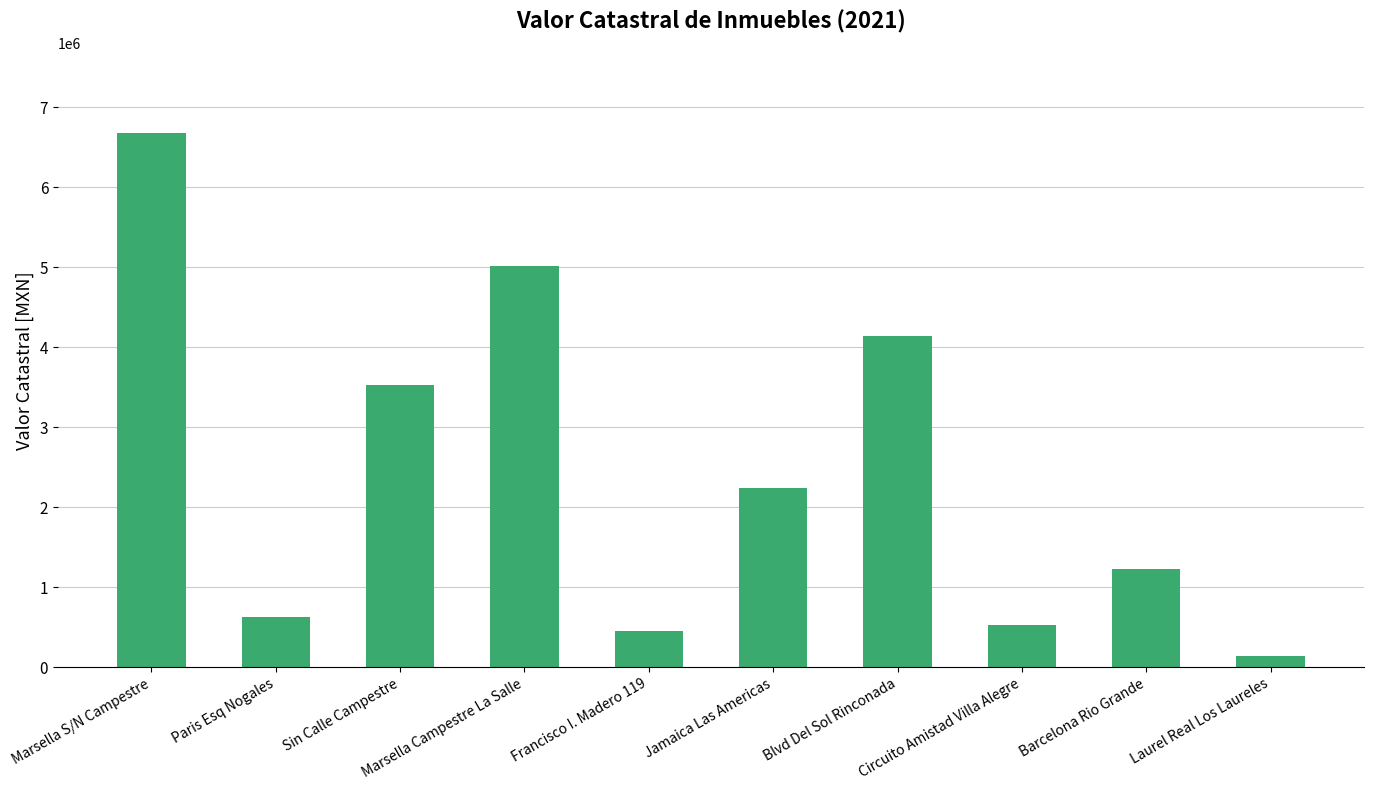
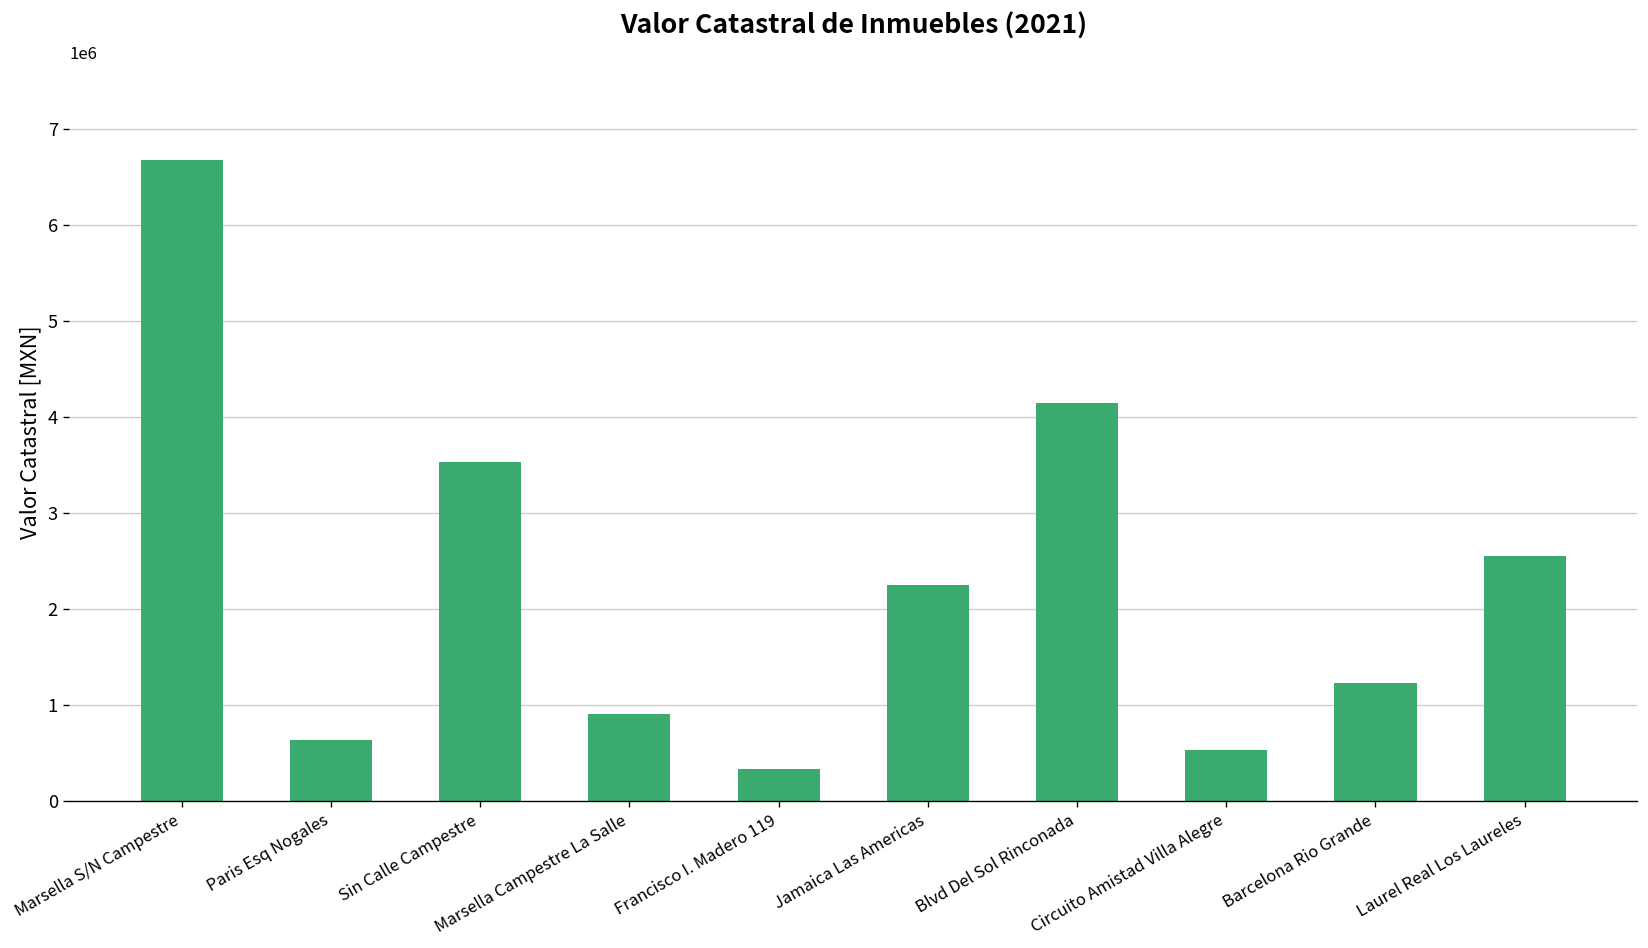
Marsella Campestre La Salle: 5000000 -> 900000
Francisco I. Madero 119: 500000 -> 300000
Laurel Real Los Laureles: 100000 -> 2500000
